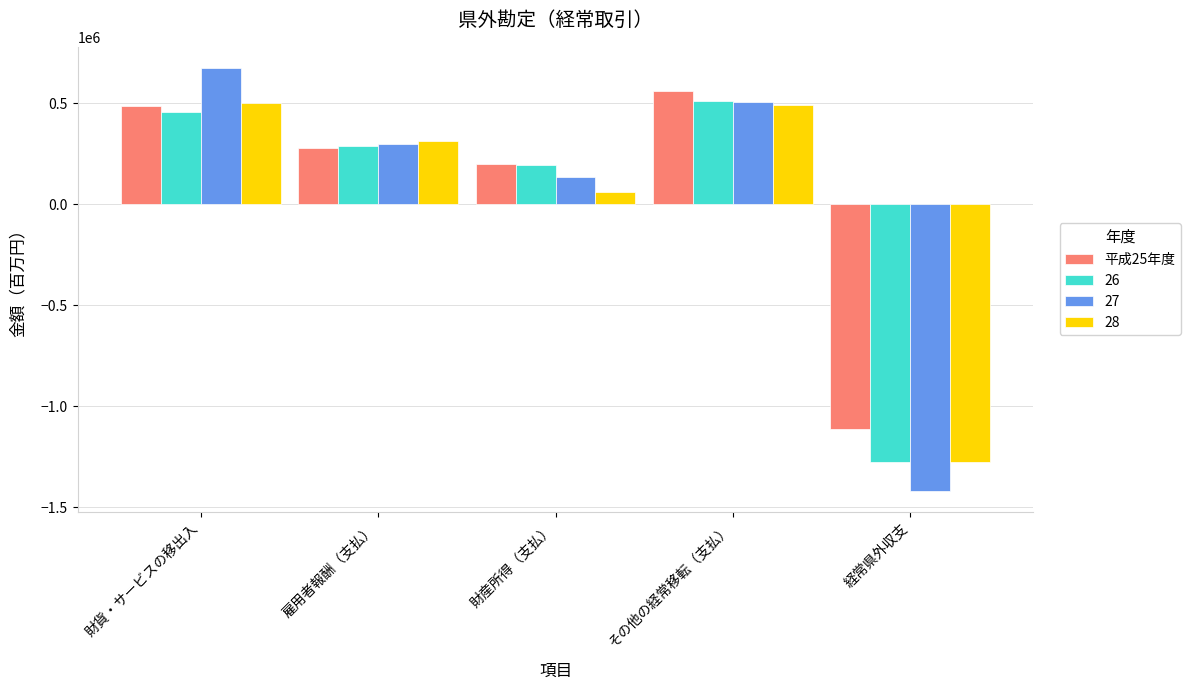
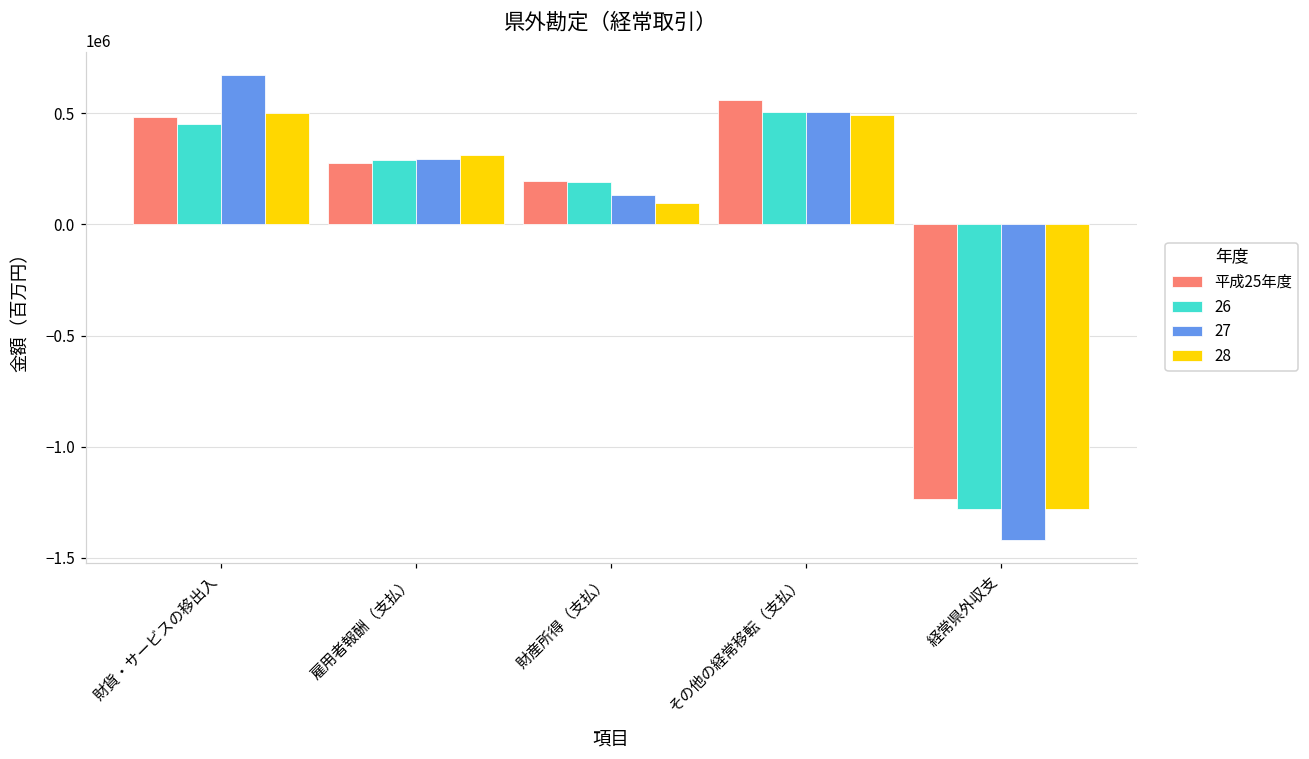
28, 財産所得（支払）: 60000 -> 100000
平成25年度, 経常県外収支: -1110000 -> -1230000
